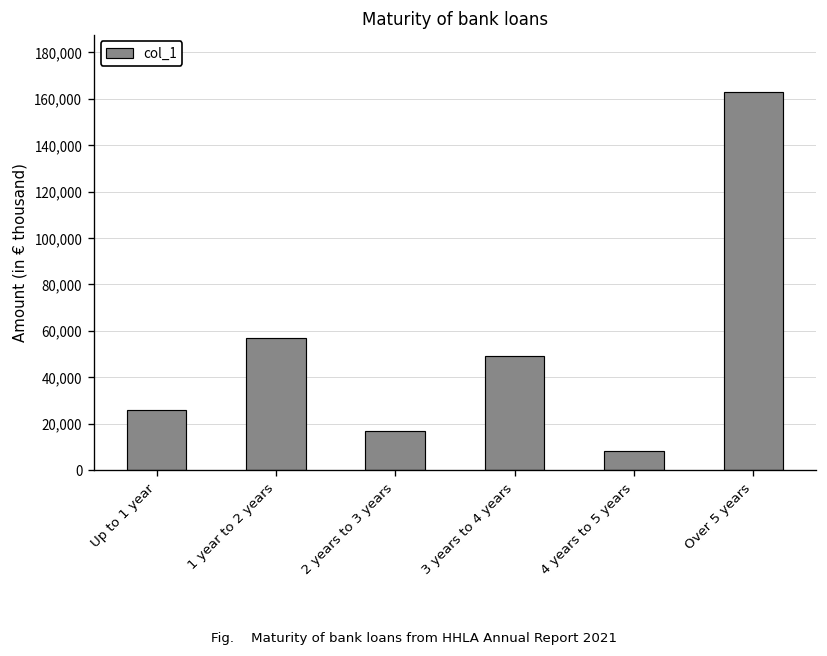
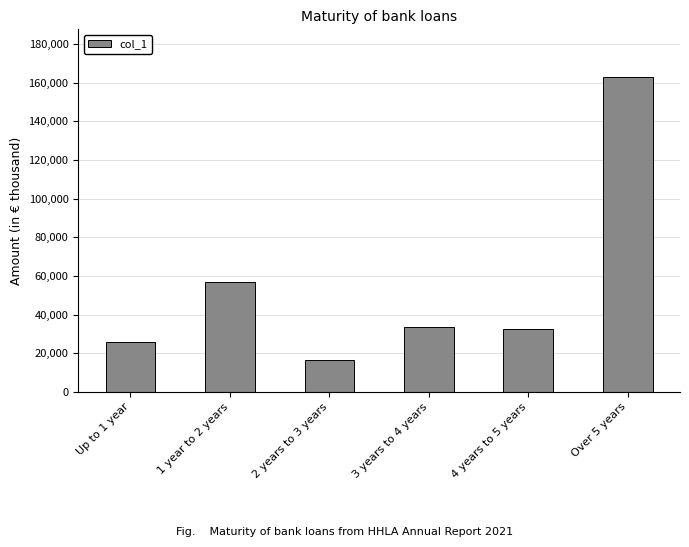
3 years to 4 years: 49,000 -> 34,000
4 years to 5 years: 8,000 -> 33,000
